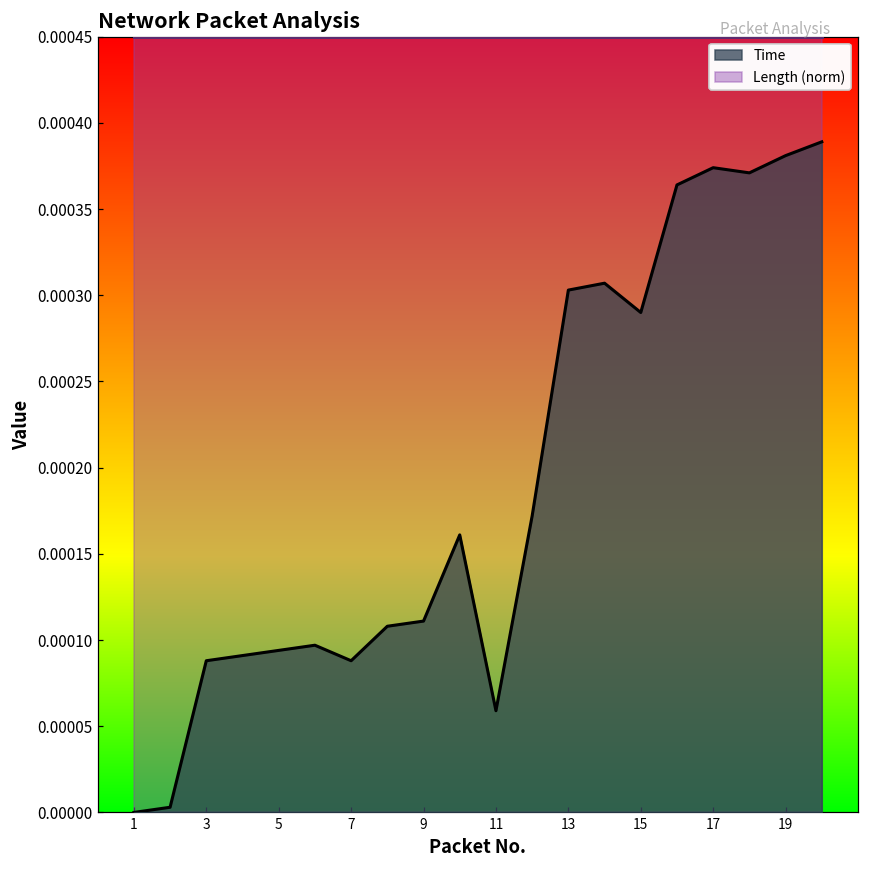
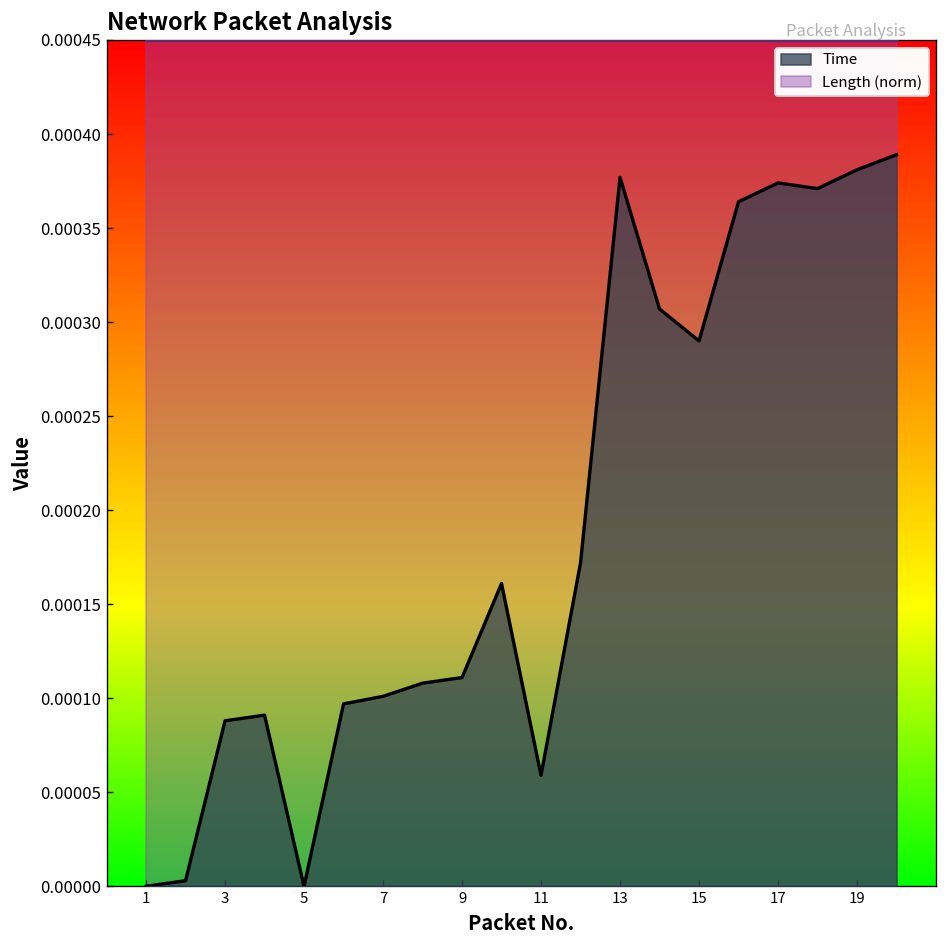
Time, 5: 0.0001 -> 0.0000
Time, 7: 0.000088 -> 0.000101
Time, 13: 0.000303 -> 0.000377
